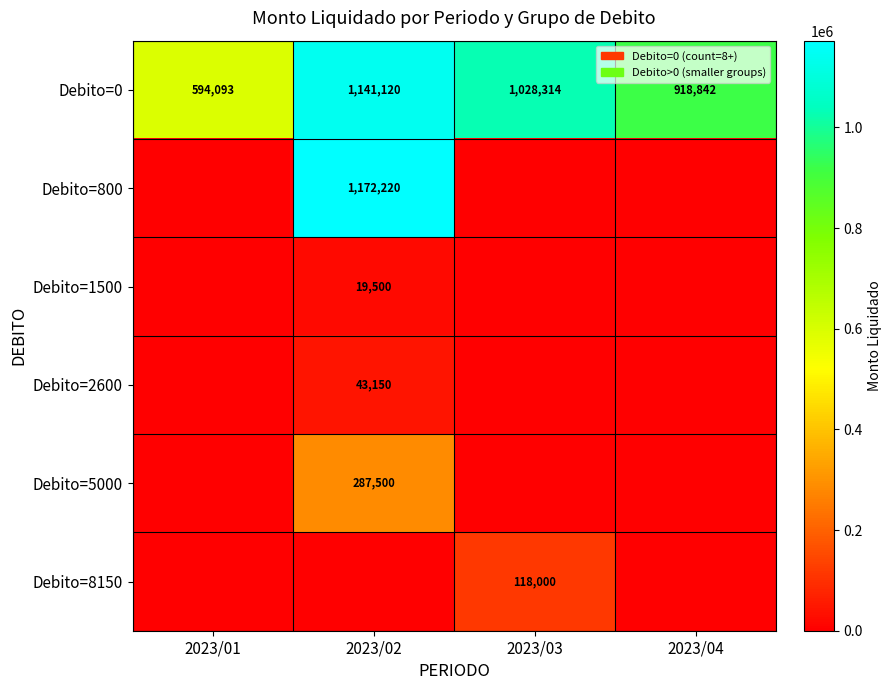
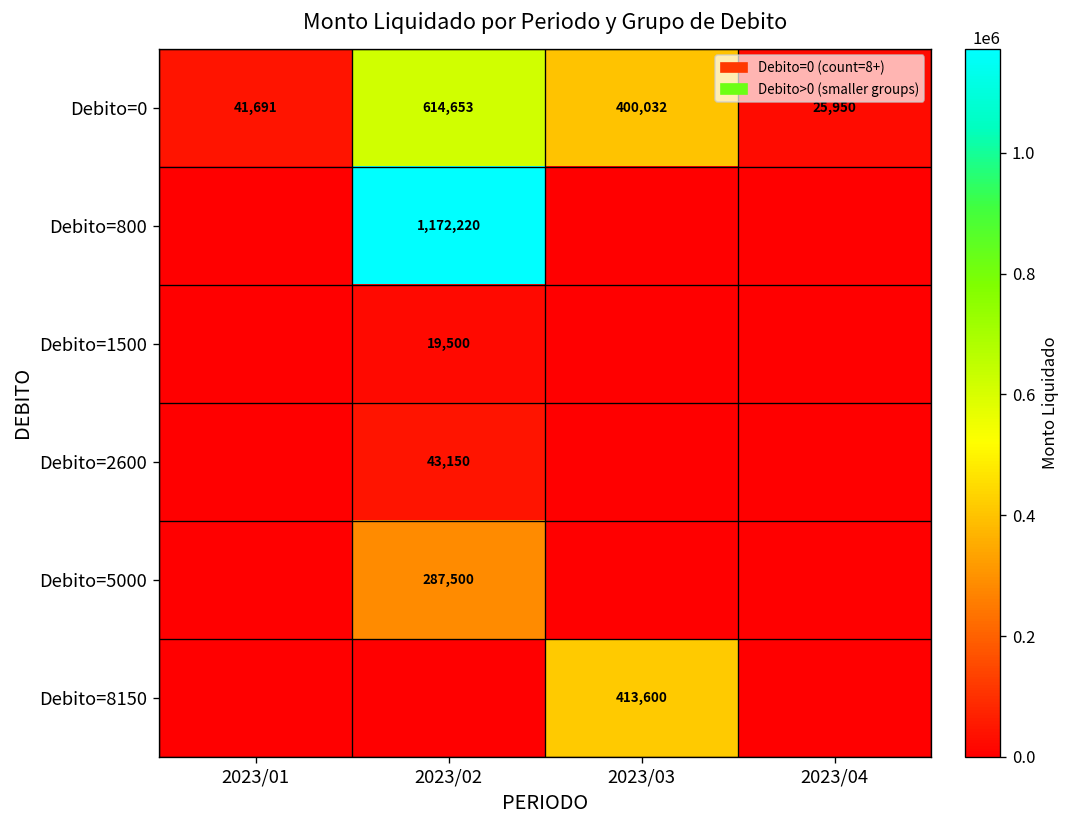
Debito=0, 2023/01: 594,093 -> 41,691
Debito=0, 2023/02: 1,141,120 -> 614,653
Debito=0, 2023/03: 1,028,314 -> 400,032
Debito=0, 2023/04: 918,842 -> 25,950
Debito=8150, 2023/03: 118,000 -> 413,600
